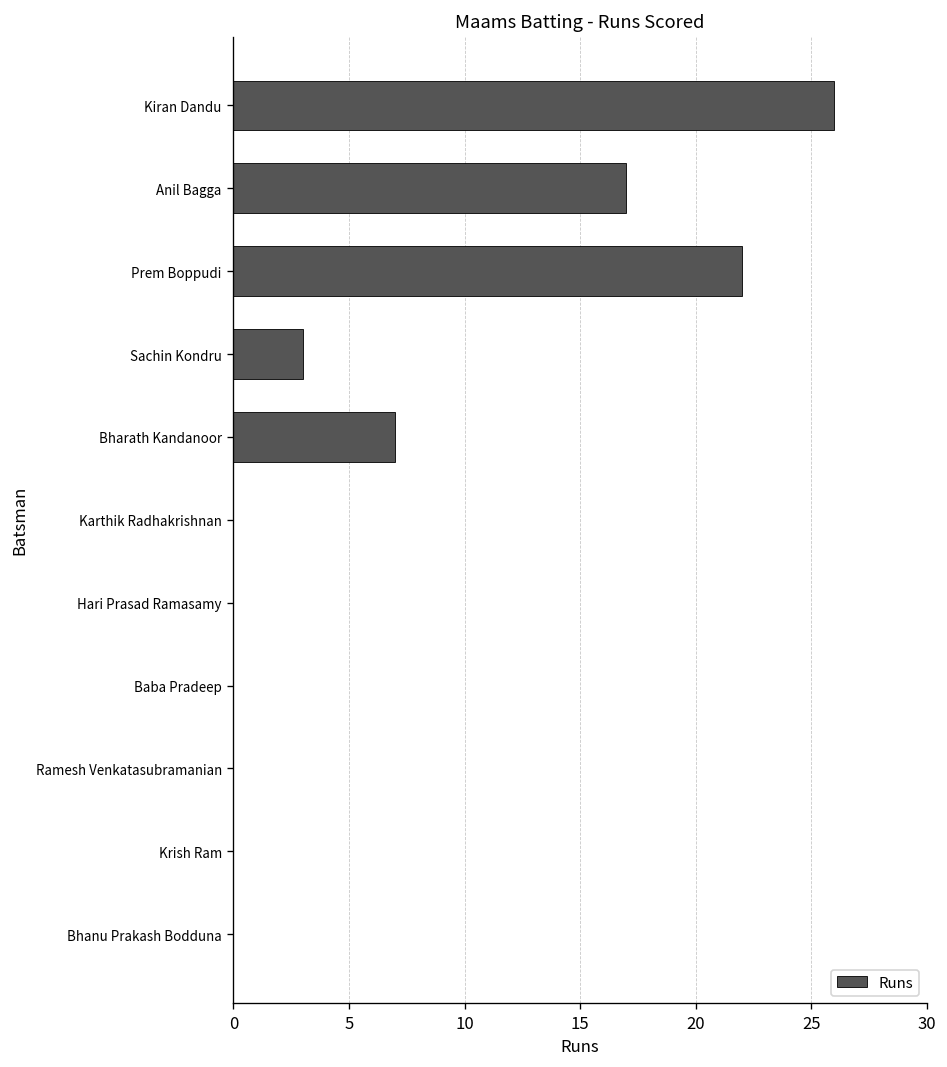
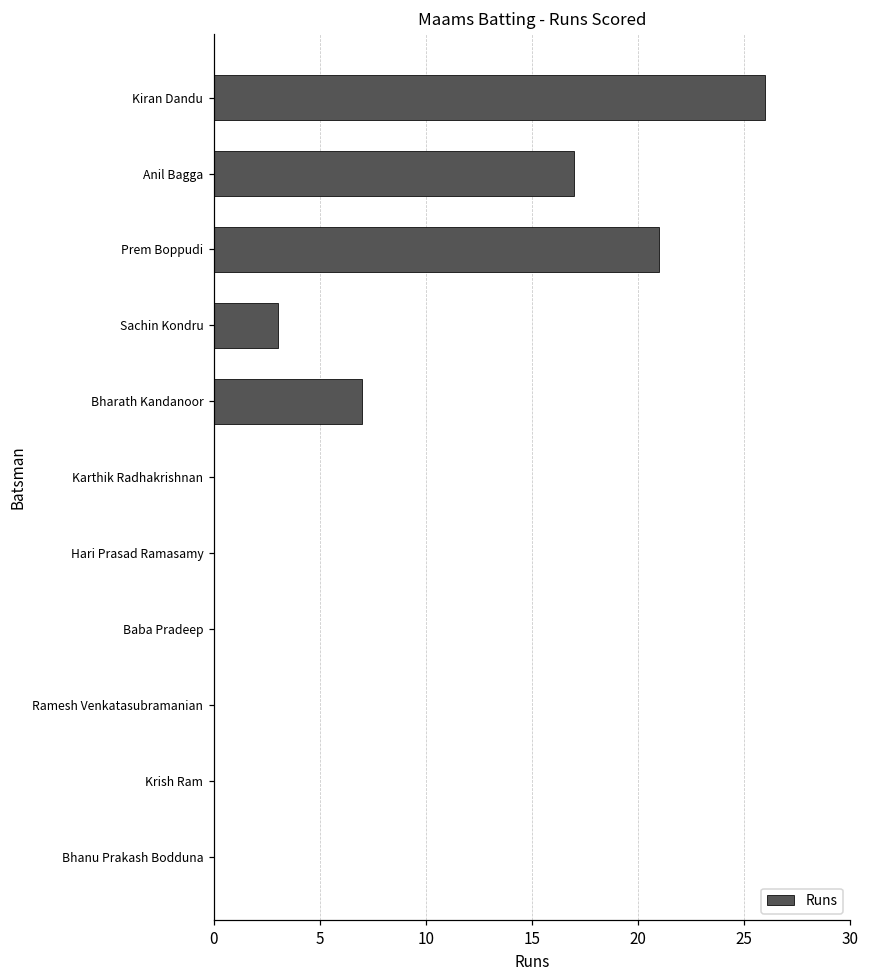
Prem Boppudi: 22 -> 21
